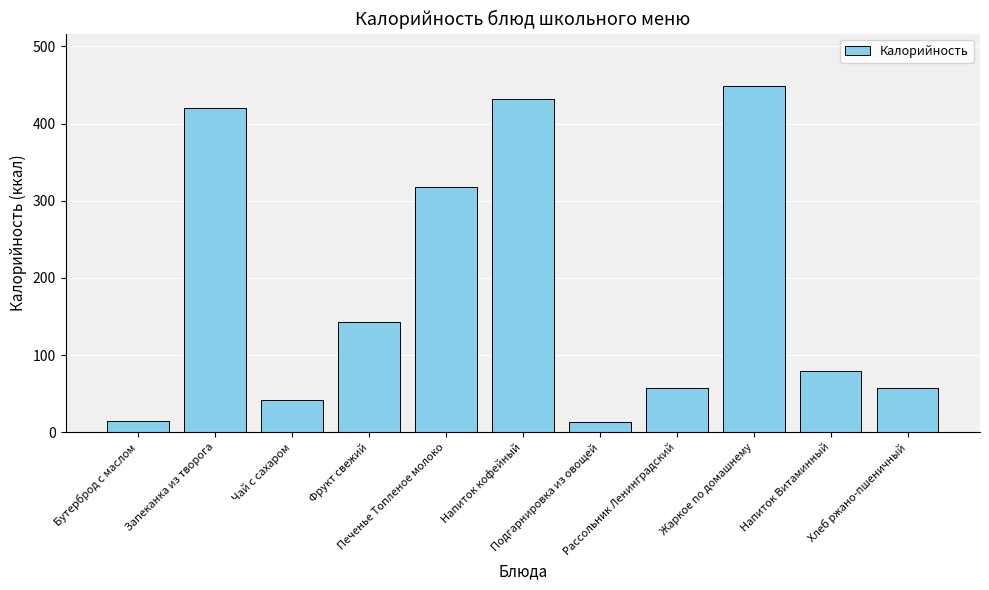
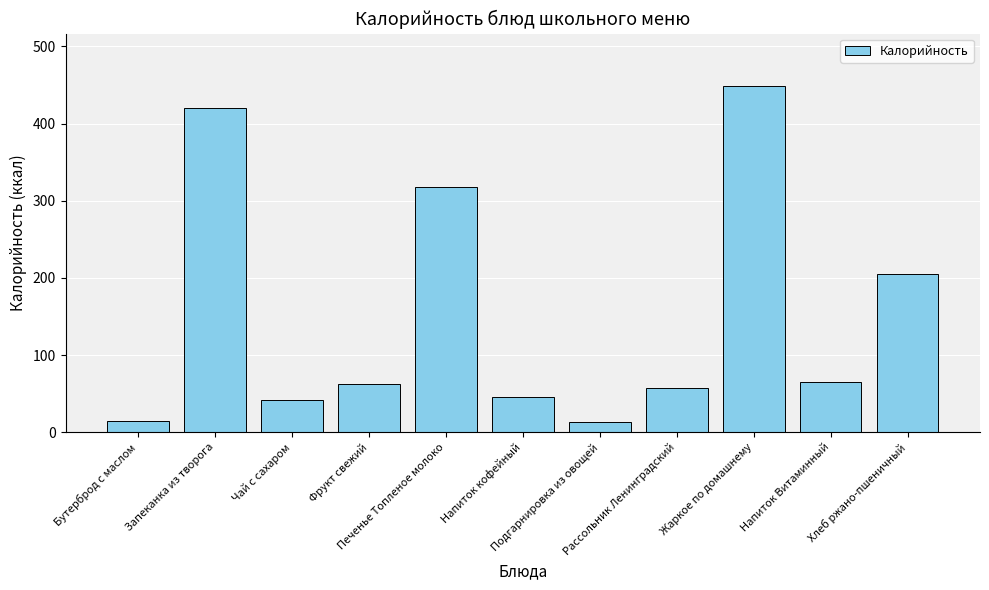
Фрукт свежий: 140 -> 60
Напиток кофейный: 430 -> 50
Напиток Витаминный: 80 -> 70
Хлеб ржано-пшеничный: 60 -> 200
